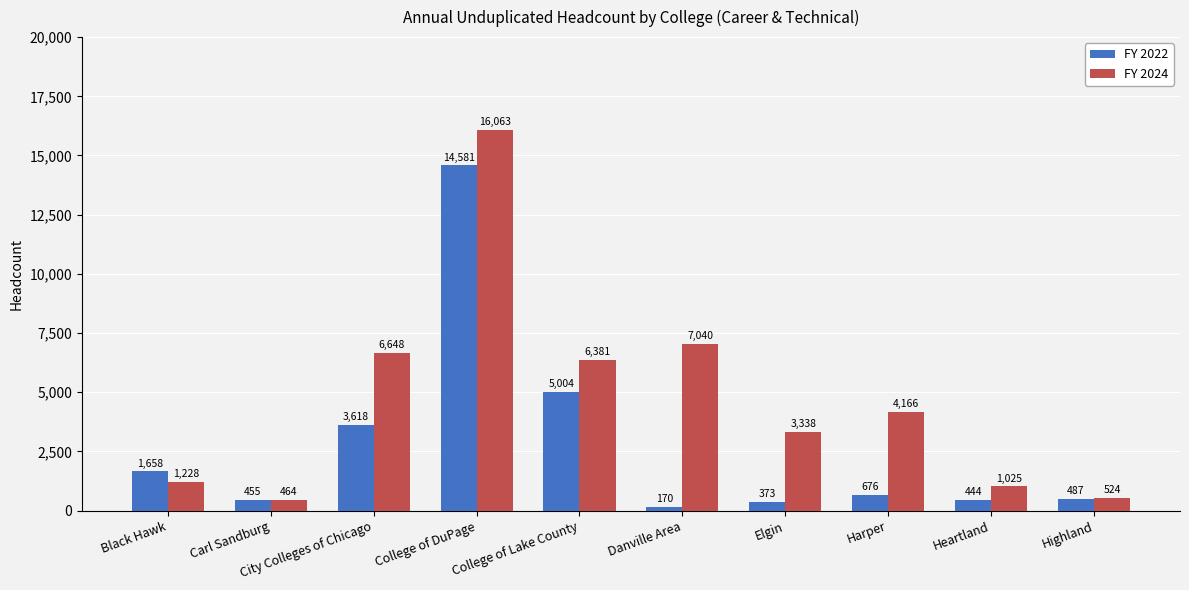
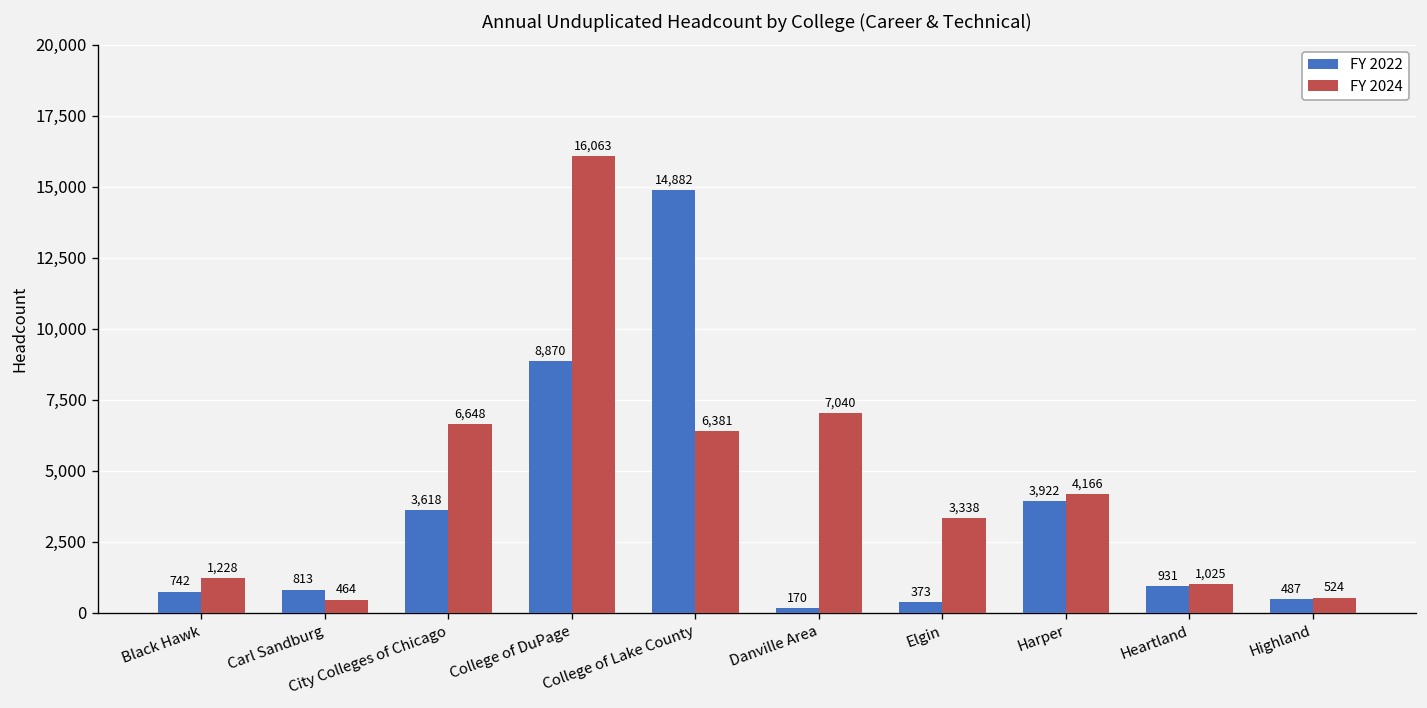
FY 2022, Black Hawk: 1,658 -> 742
FY 2022, Carl Sandburg: 455 -> 813
FY 2022, College of DuPage: 14,581 -> 8,870
FY 2022, College of Lake County: 5,004 -> 14,882
FY 2022, Harper: 676 -> 3,922
FY 2022, Heartland: 444 -> 931
